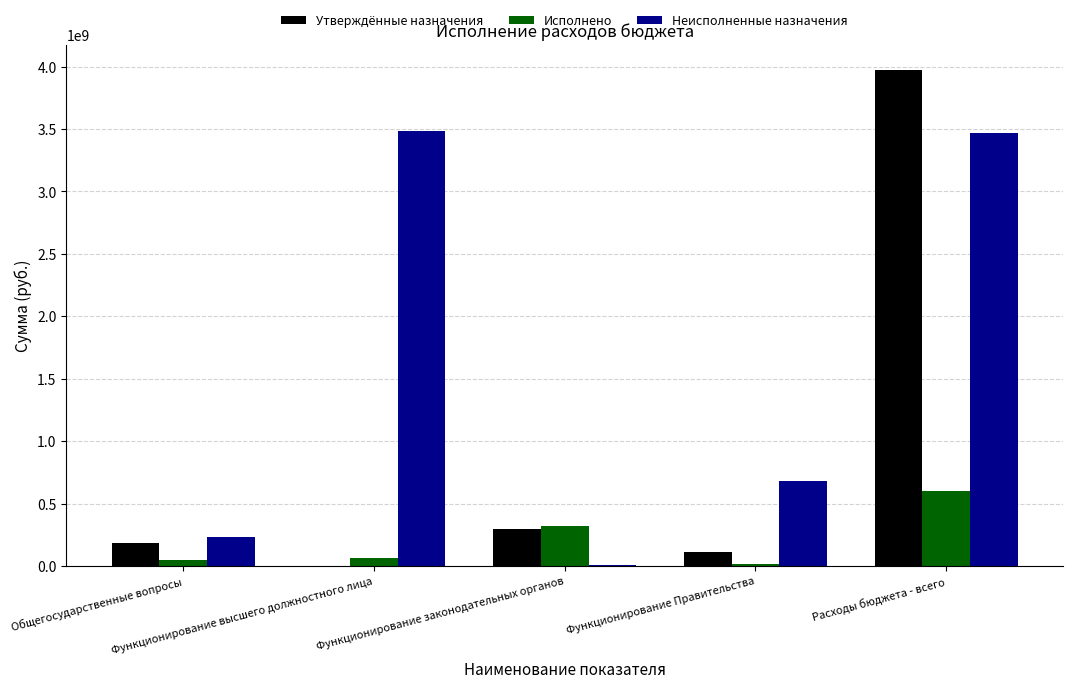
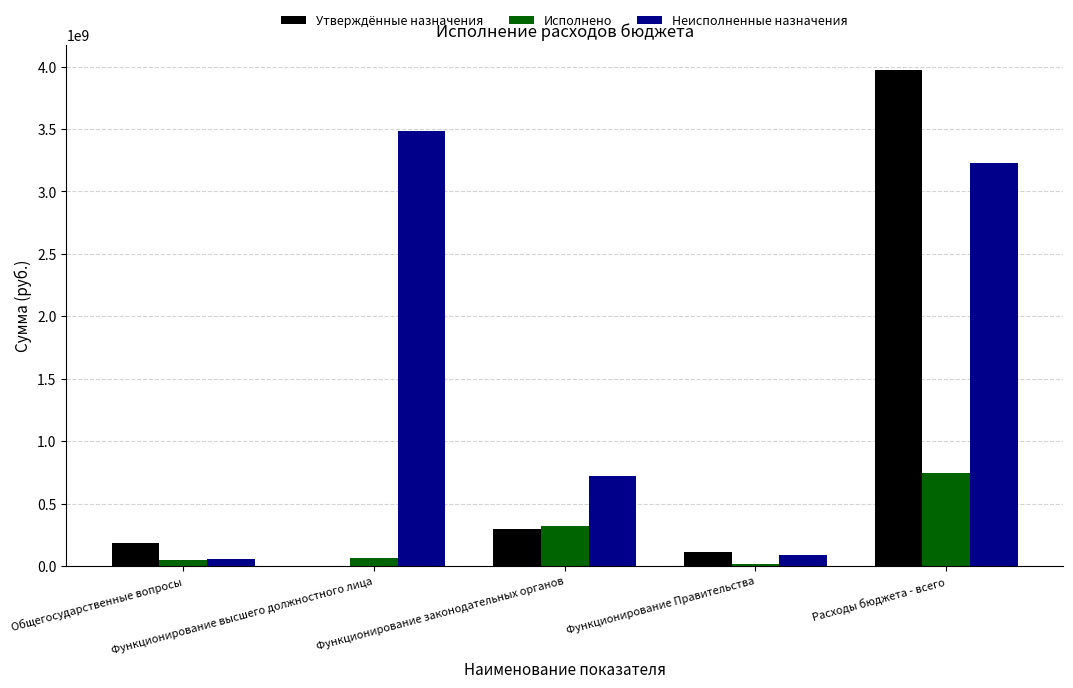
Неисполненные назначения, Общегосударственные вопросы: 230000000 -> 60000000
Неисполненные назначения, Функционирование законодательных органов: 10000000 -> 720000000
Неисполненные назначения, Функционирование Правительства: 680000000 -> 90000000
Исполнено, Расходы бюджета - всего: 600000000 -> 740000000
Неисполненные назначения, Расходы бюджета - всего: 3470000000 -> 3230000000
